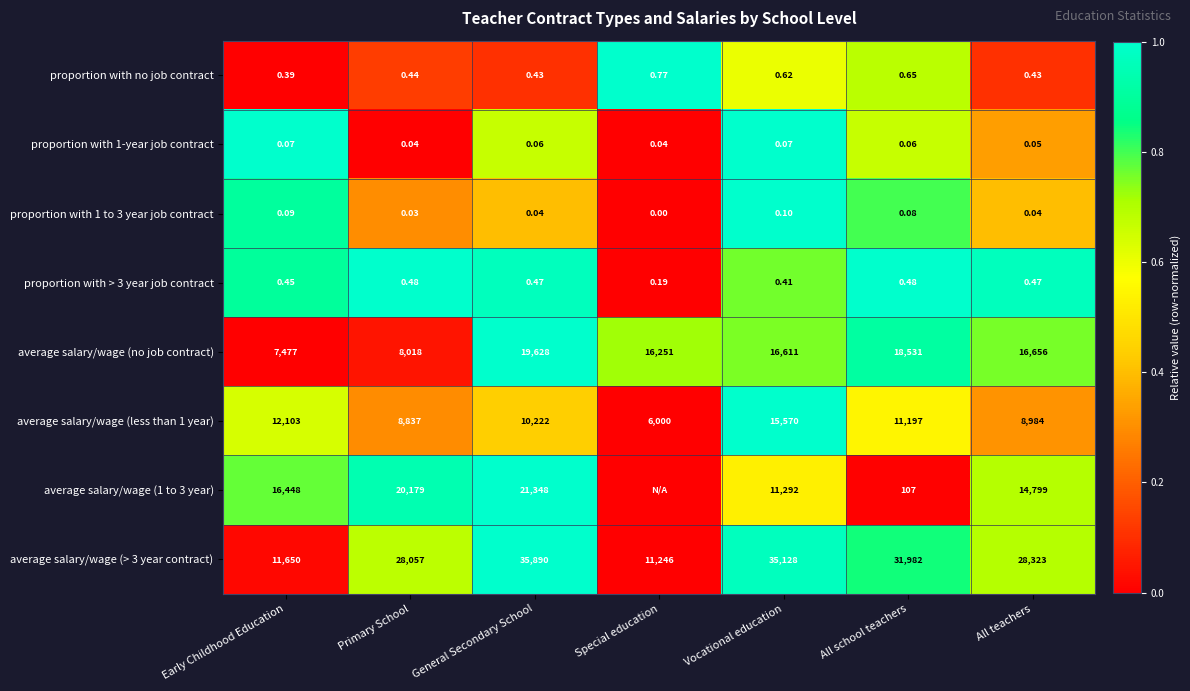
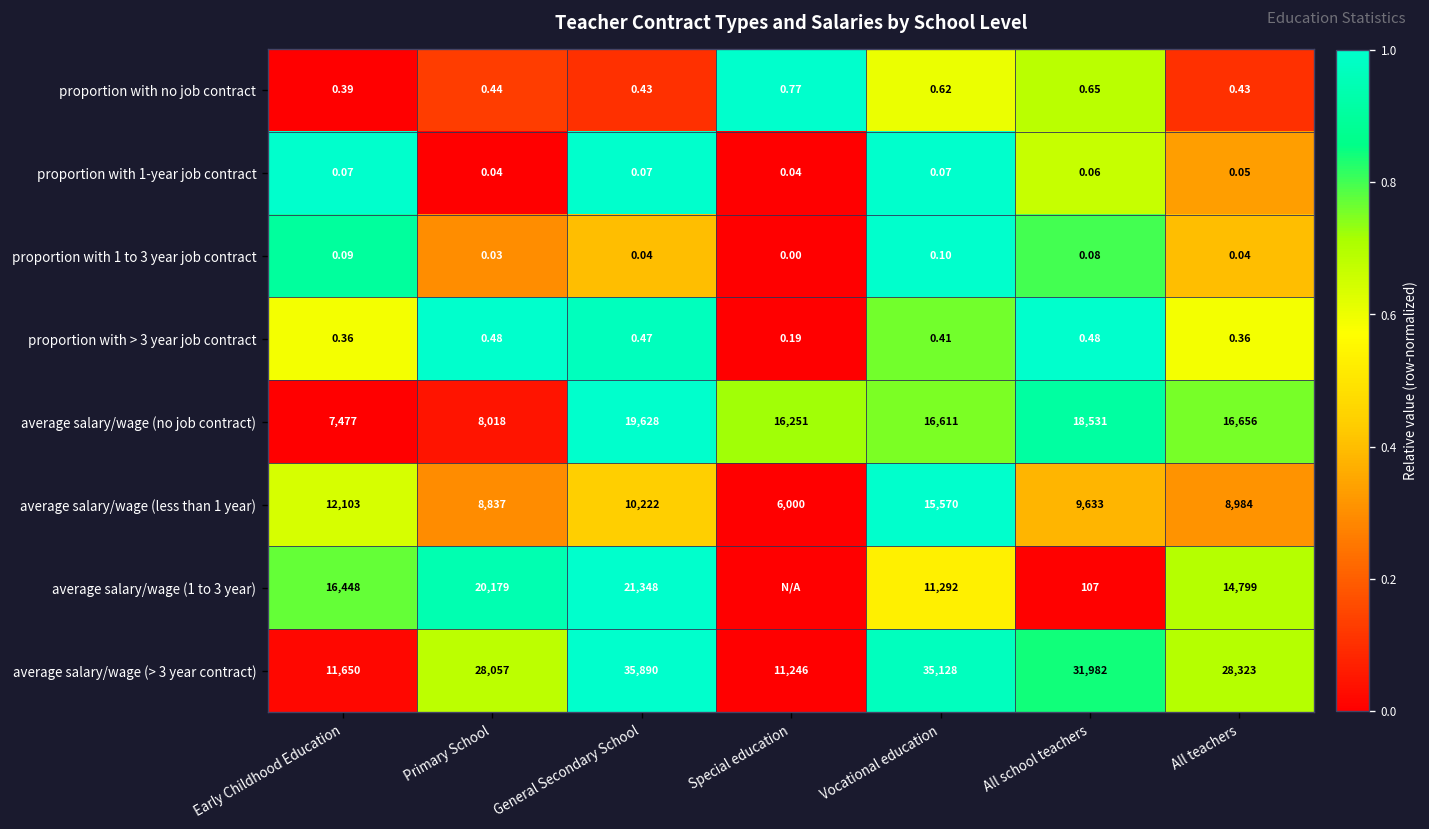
proportion with 1-year job contract, General Secondary School: 0.06 -> 0.07
proportion with > 3 year job contract, Early Childhood Education: 0.45 -> 0.36
proportion with > 3 year job contract, All teachers: 0.47 -> 0.36
average salary/wage (less than 1 year), All school teachers: 11,197 -> 9,633
